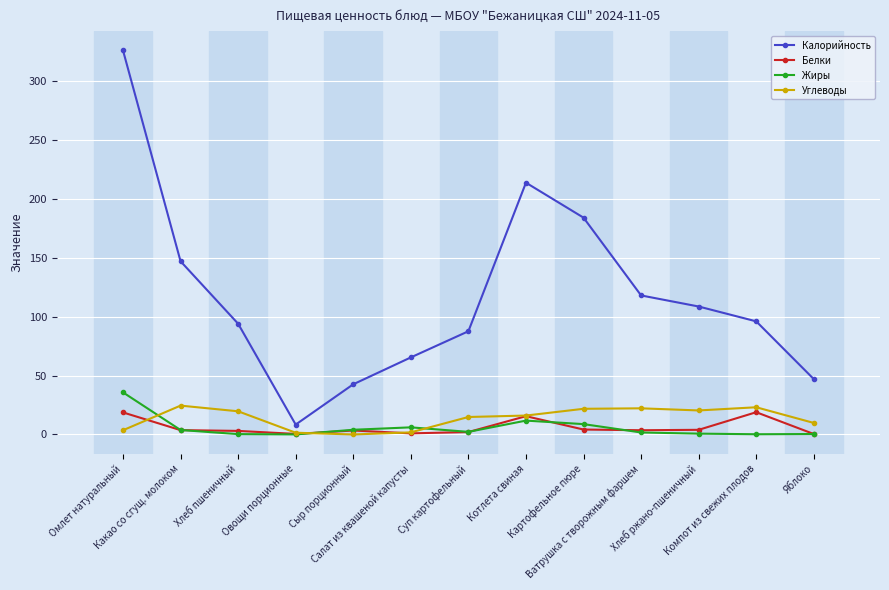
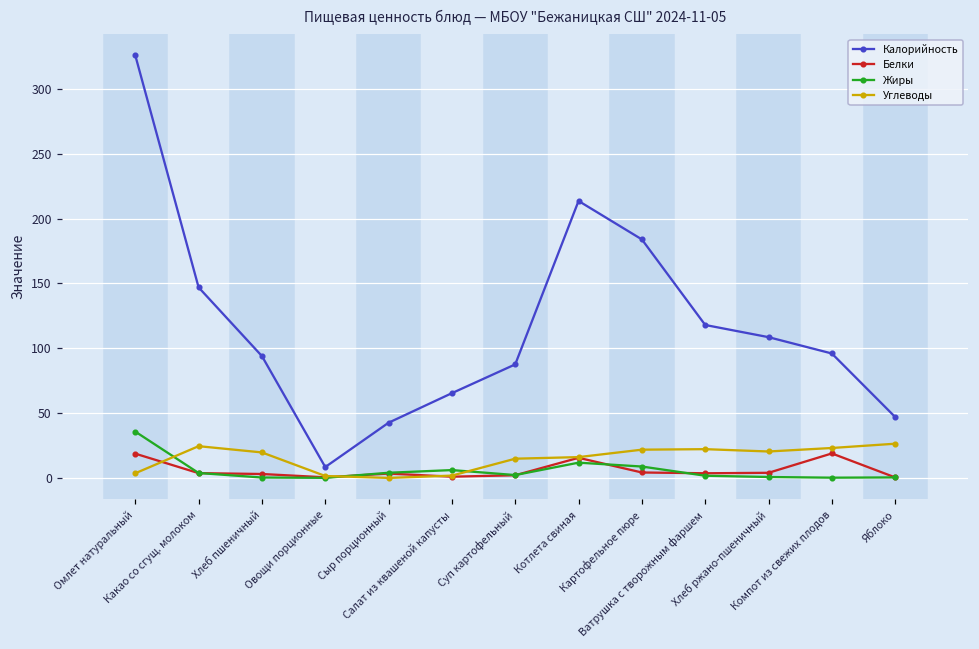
Углеводы, Яблоко: 10 -> 26
